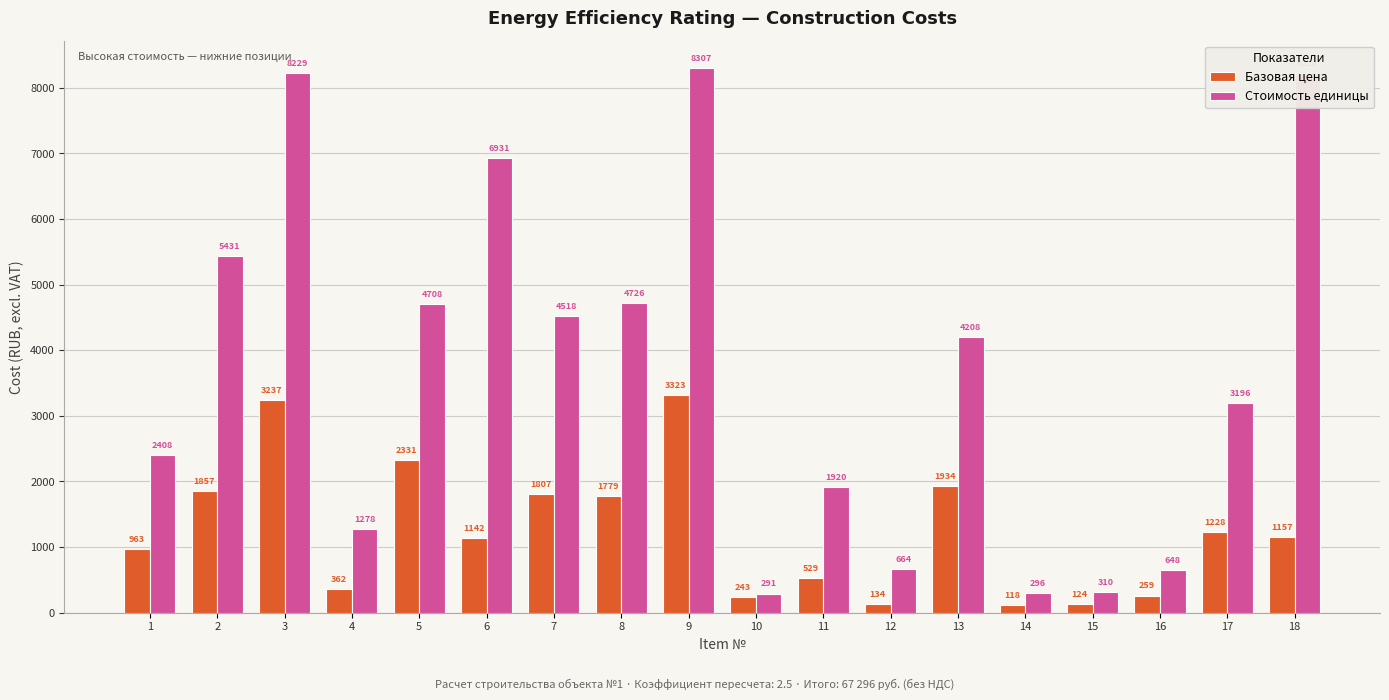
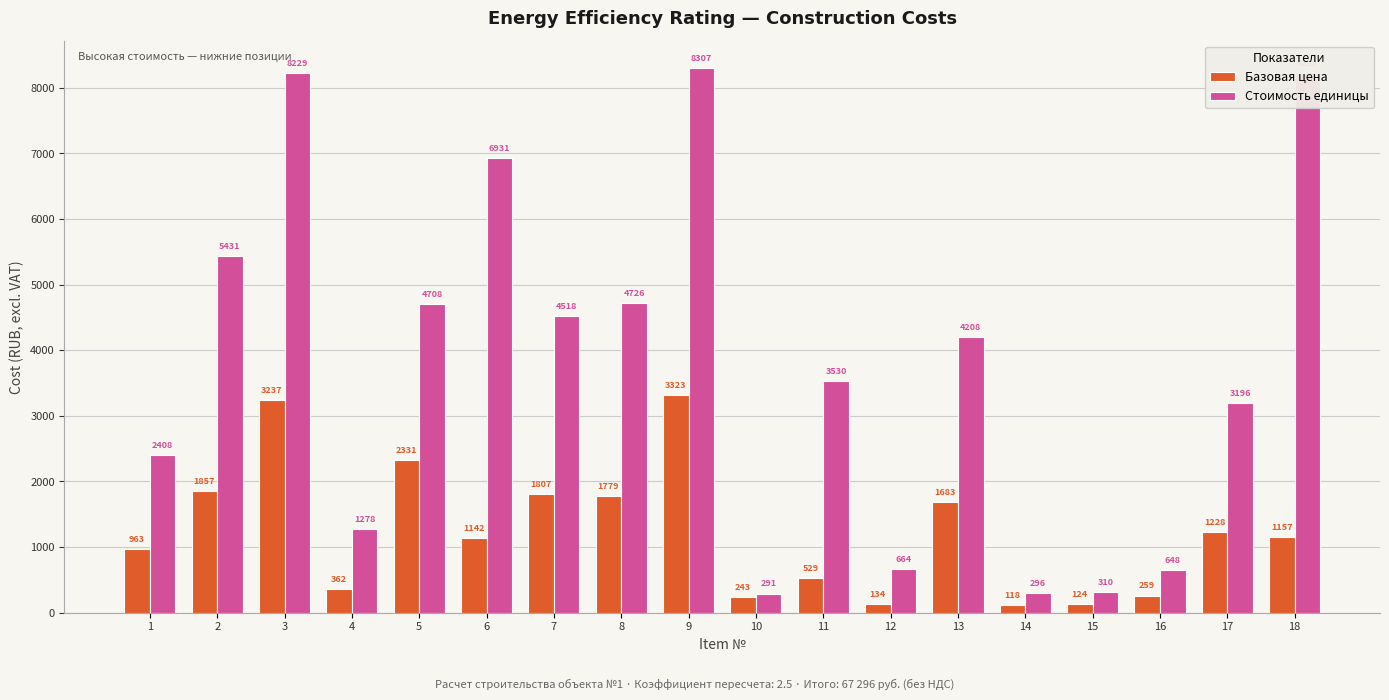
Стоимость единицы, 11: 1920 -> 3530
Базовая цена, 13: 1934 -> 1683
